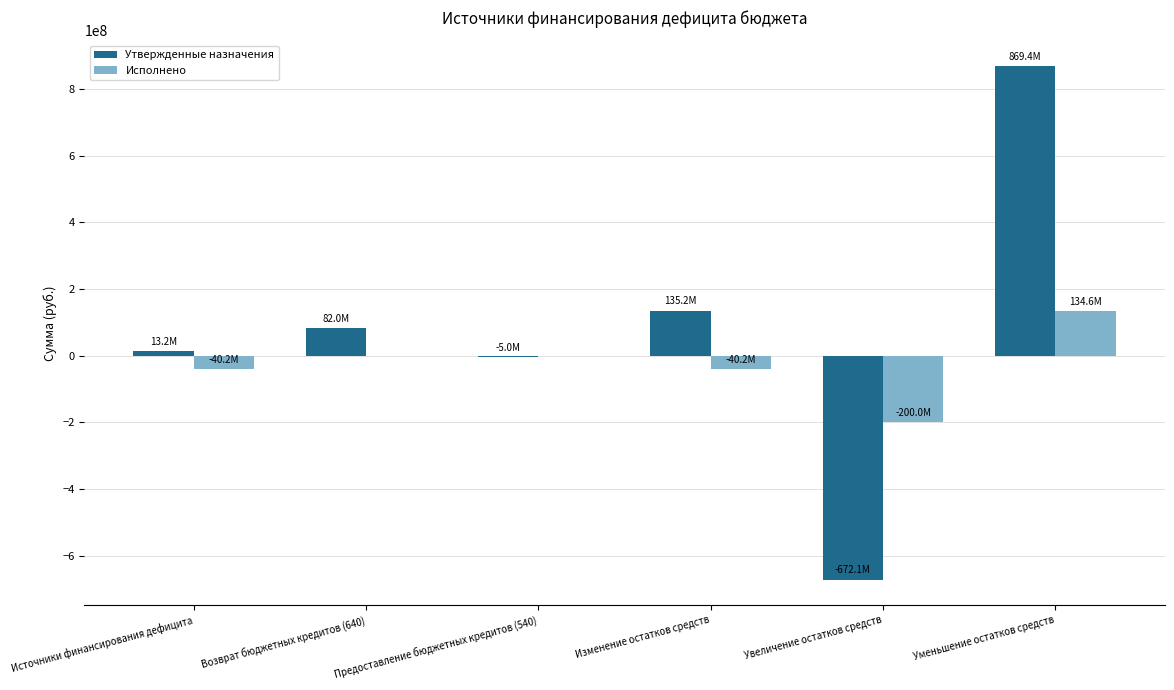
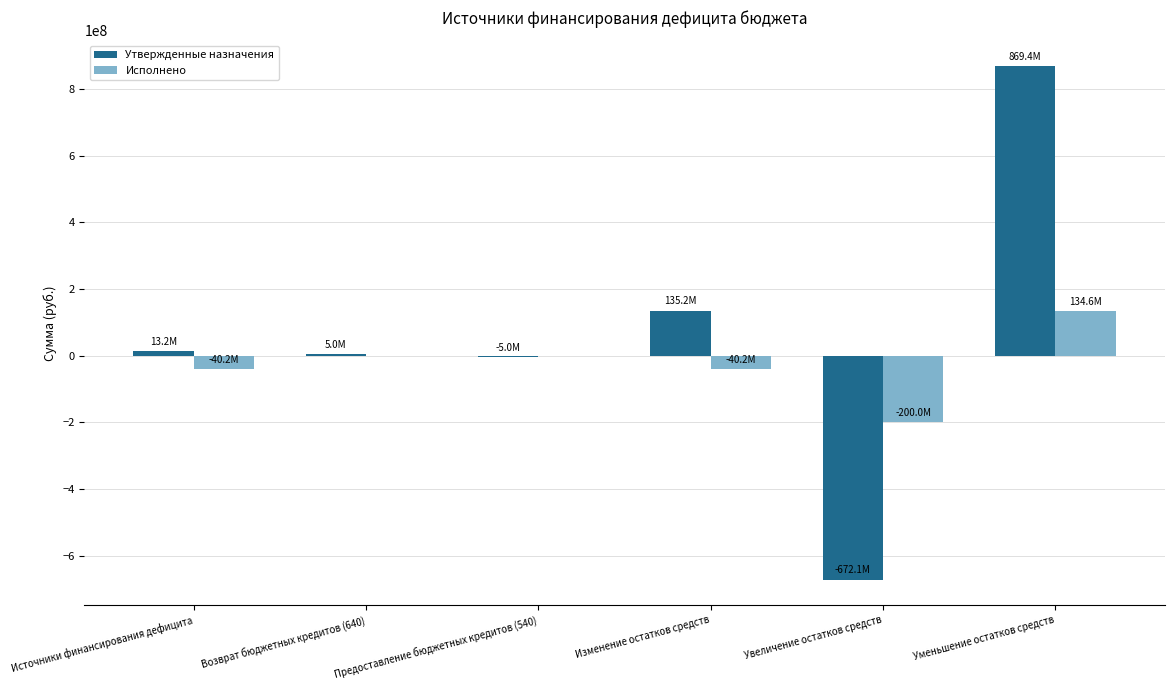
Утвержденные назначения, Возврат бюджетных кредитов (640): 82.0M -> 5.0M
